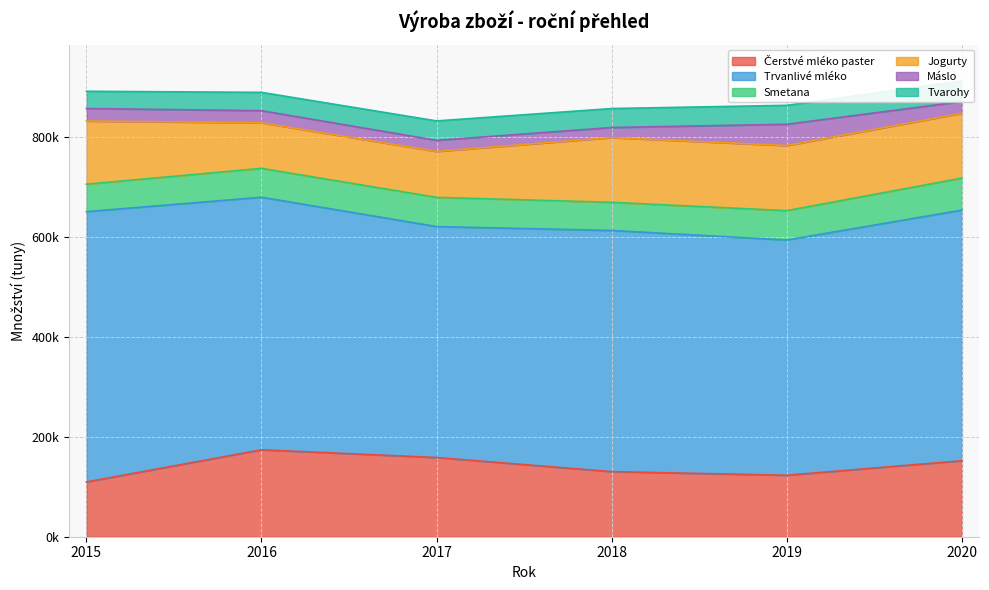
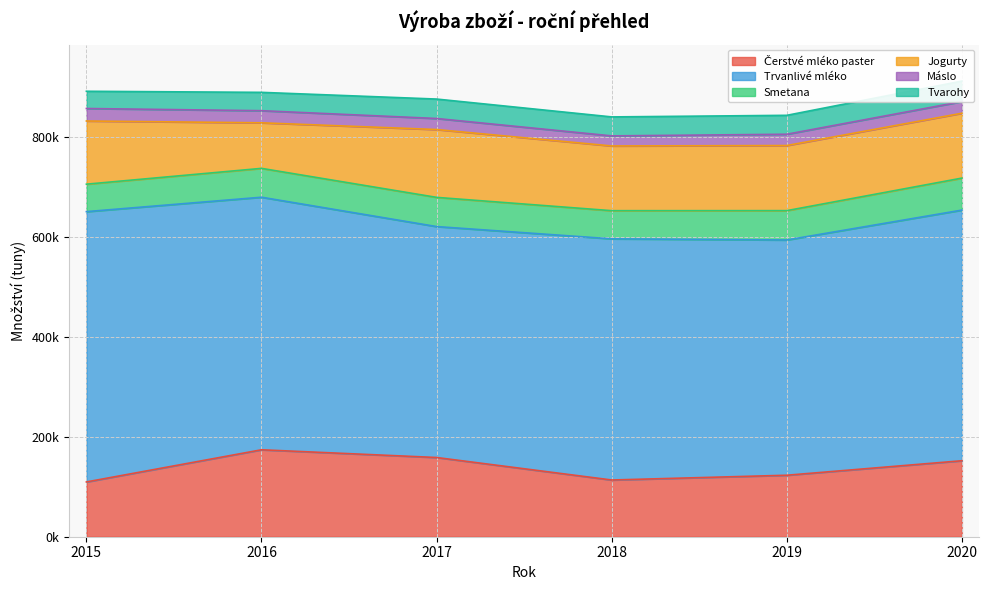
Jogurty, 2017: 90000 -> 140000
Čerstvé mléko paster, 2018: 130000 -> 110000
Máslo, 2019: 40000 -> 20000
